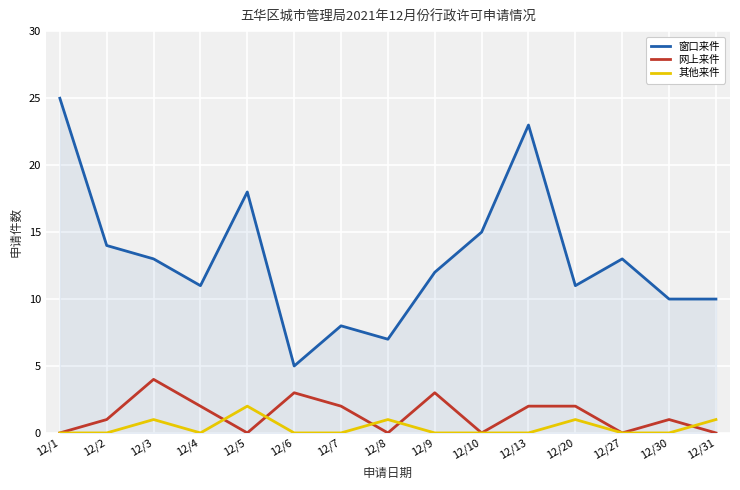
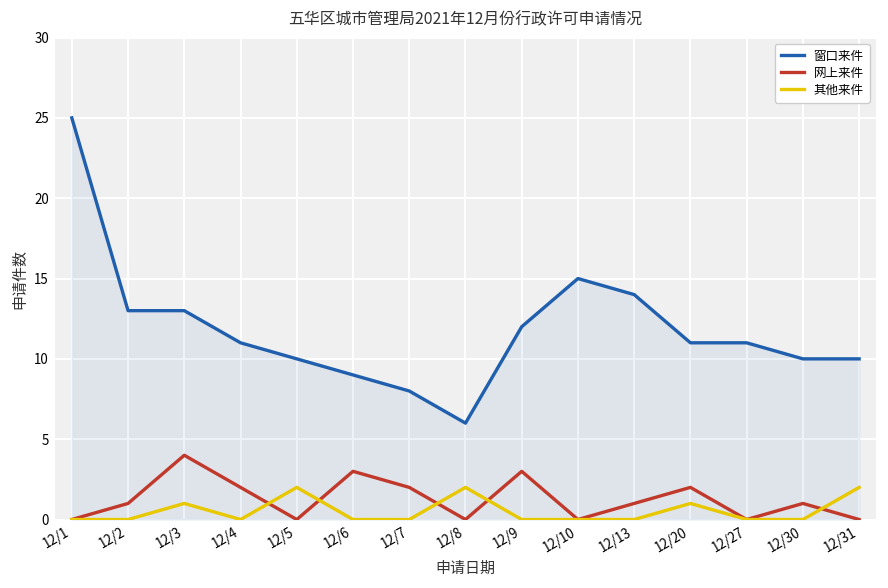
窗口来件, 12/2: 14 -> 13
窗口来件, 12/5: 18 -> 10
窗口来件, 12/6: 5 -> 9
窗口来件, 12/8: 7 -> 6
其他来件, 12/8: 1 -> 2
窗口来件, 12/13: 23 -> 14
网上来件, 12/13: 2 -> 1
窗口来件, 12/27: 13 -> 11
其他来件, 12/31: 1 -> 2
